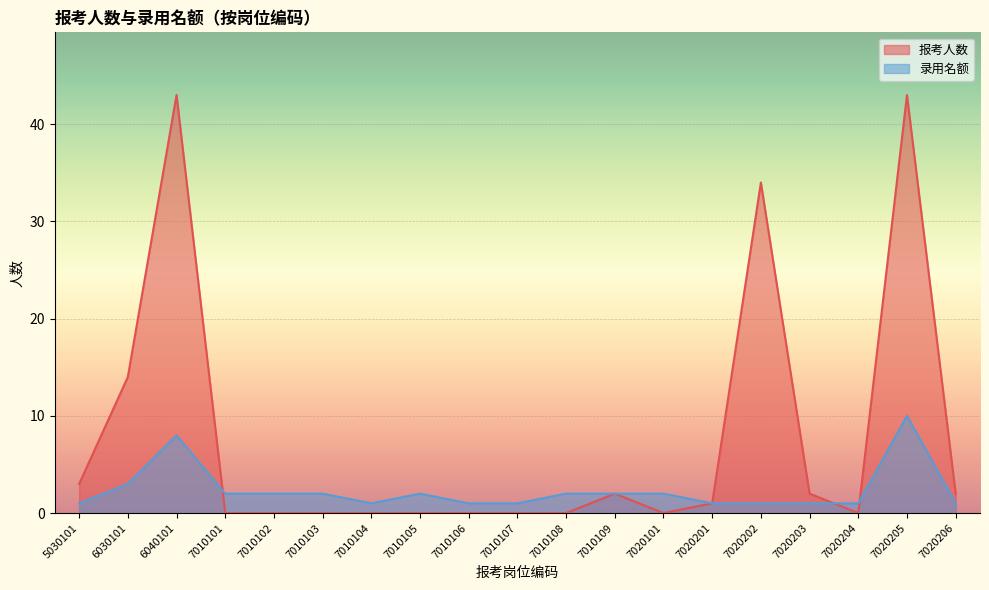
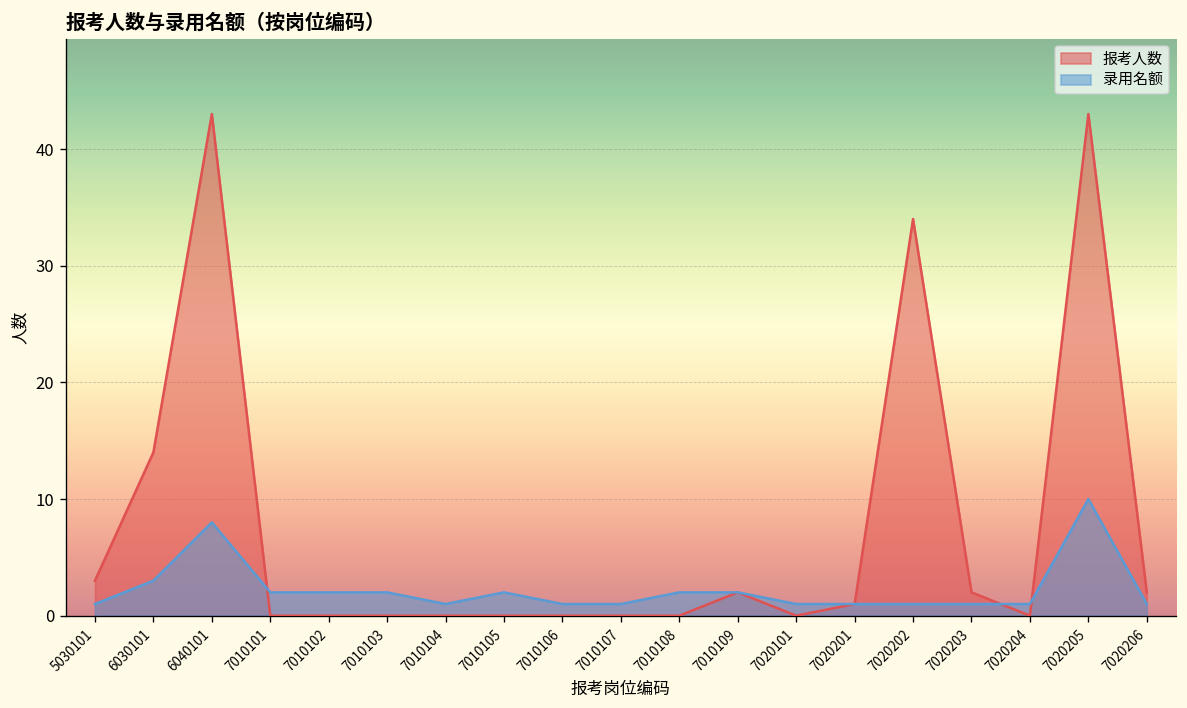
录用名额, 7020101: 2 -> 1
